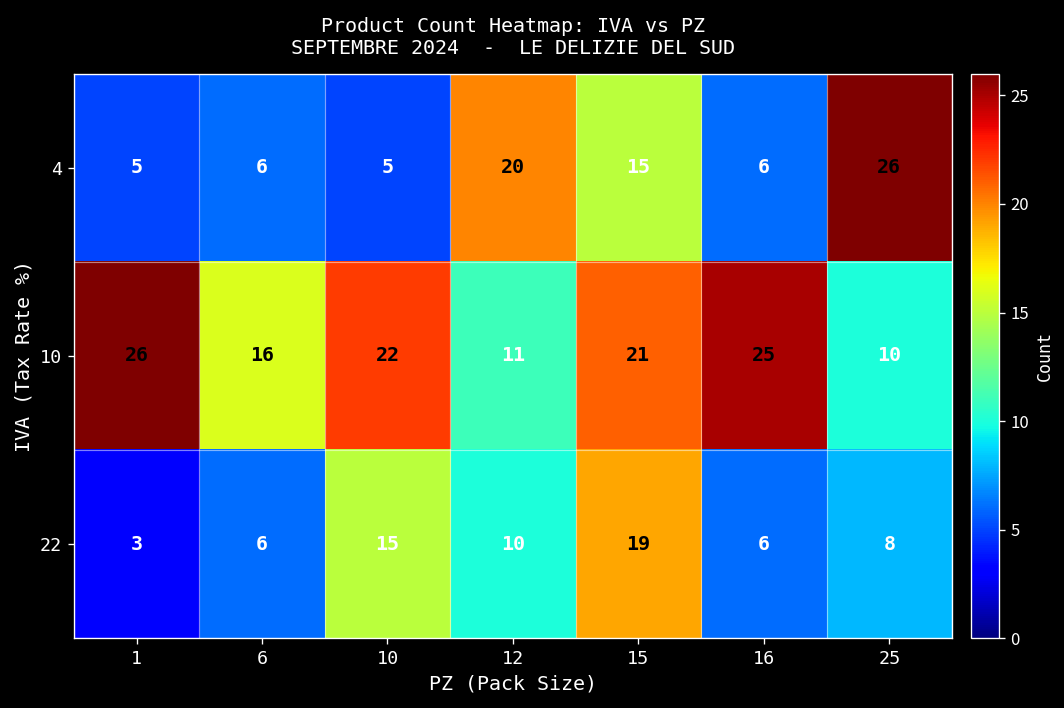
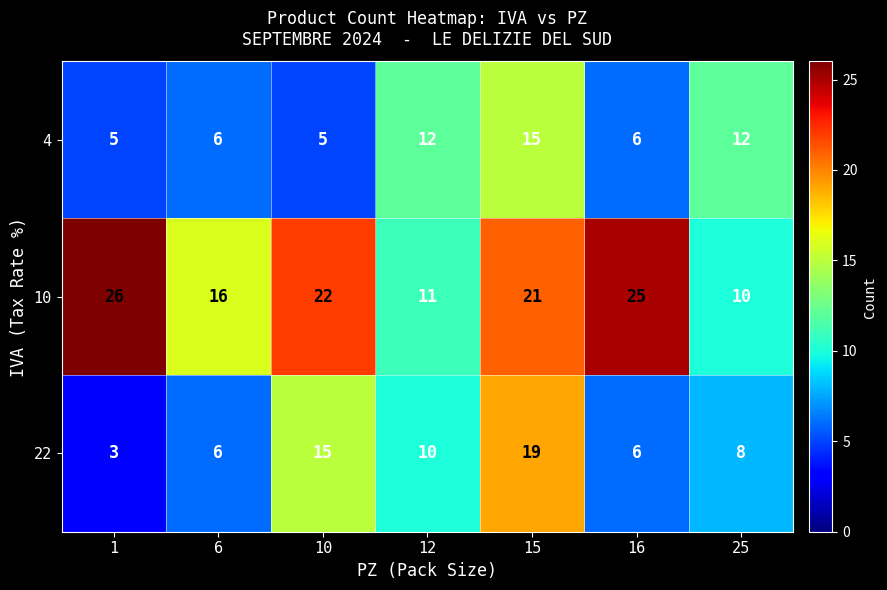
4, 12: 20 -> 12
4, 25: 26 -> 12
